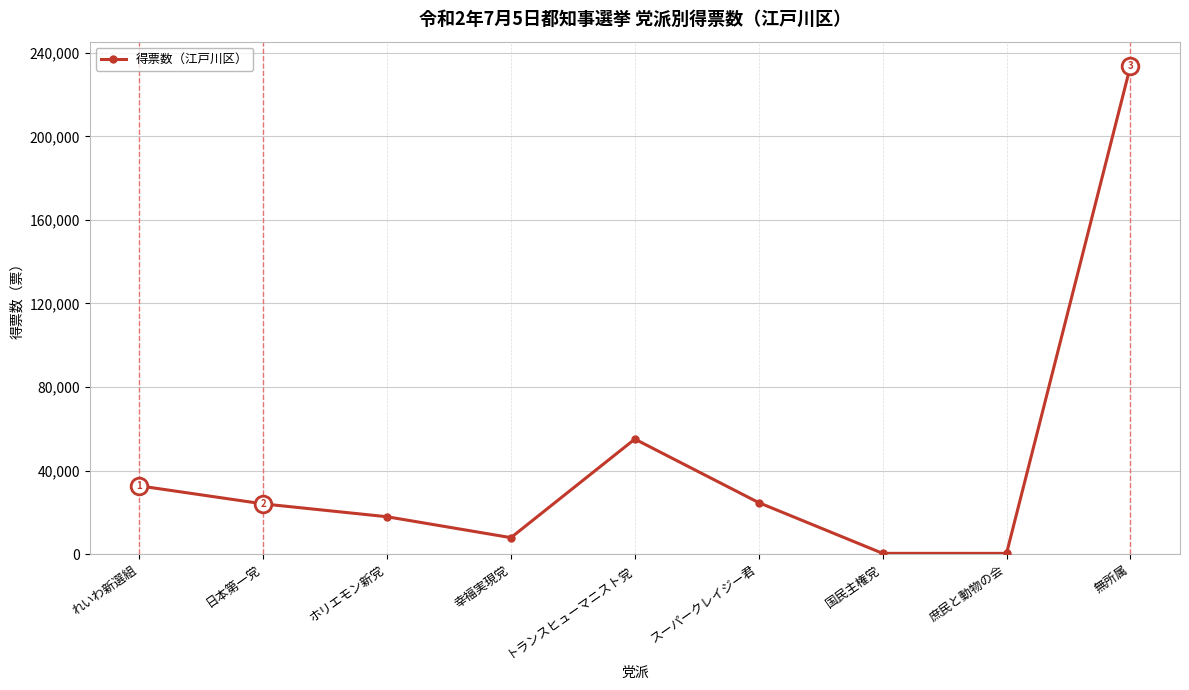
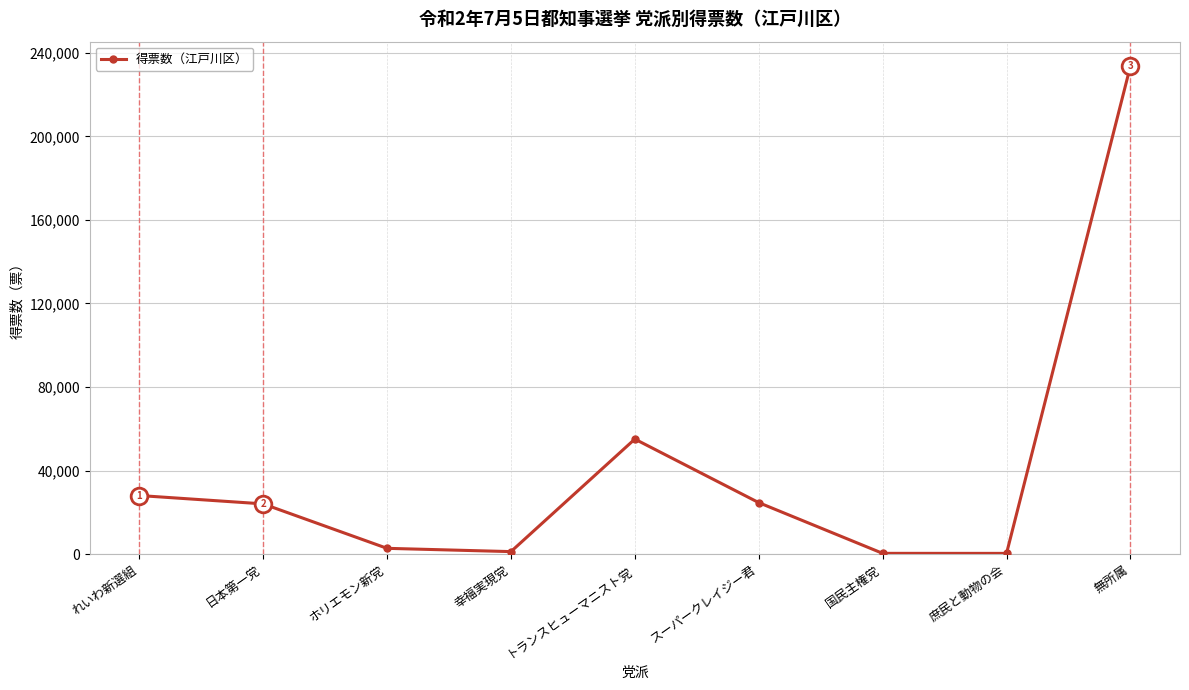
得票数（江戸川区）, れいわ新選組: 33,000 -> 28,000
得票数（江戸川区）, ホリエモン新党: 18,000 -> 3,000
得票数（江戸川区）, 幸福実現党: 8,000 -> 1,000
